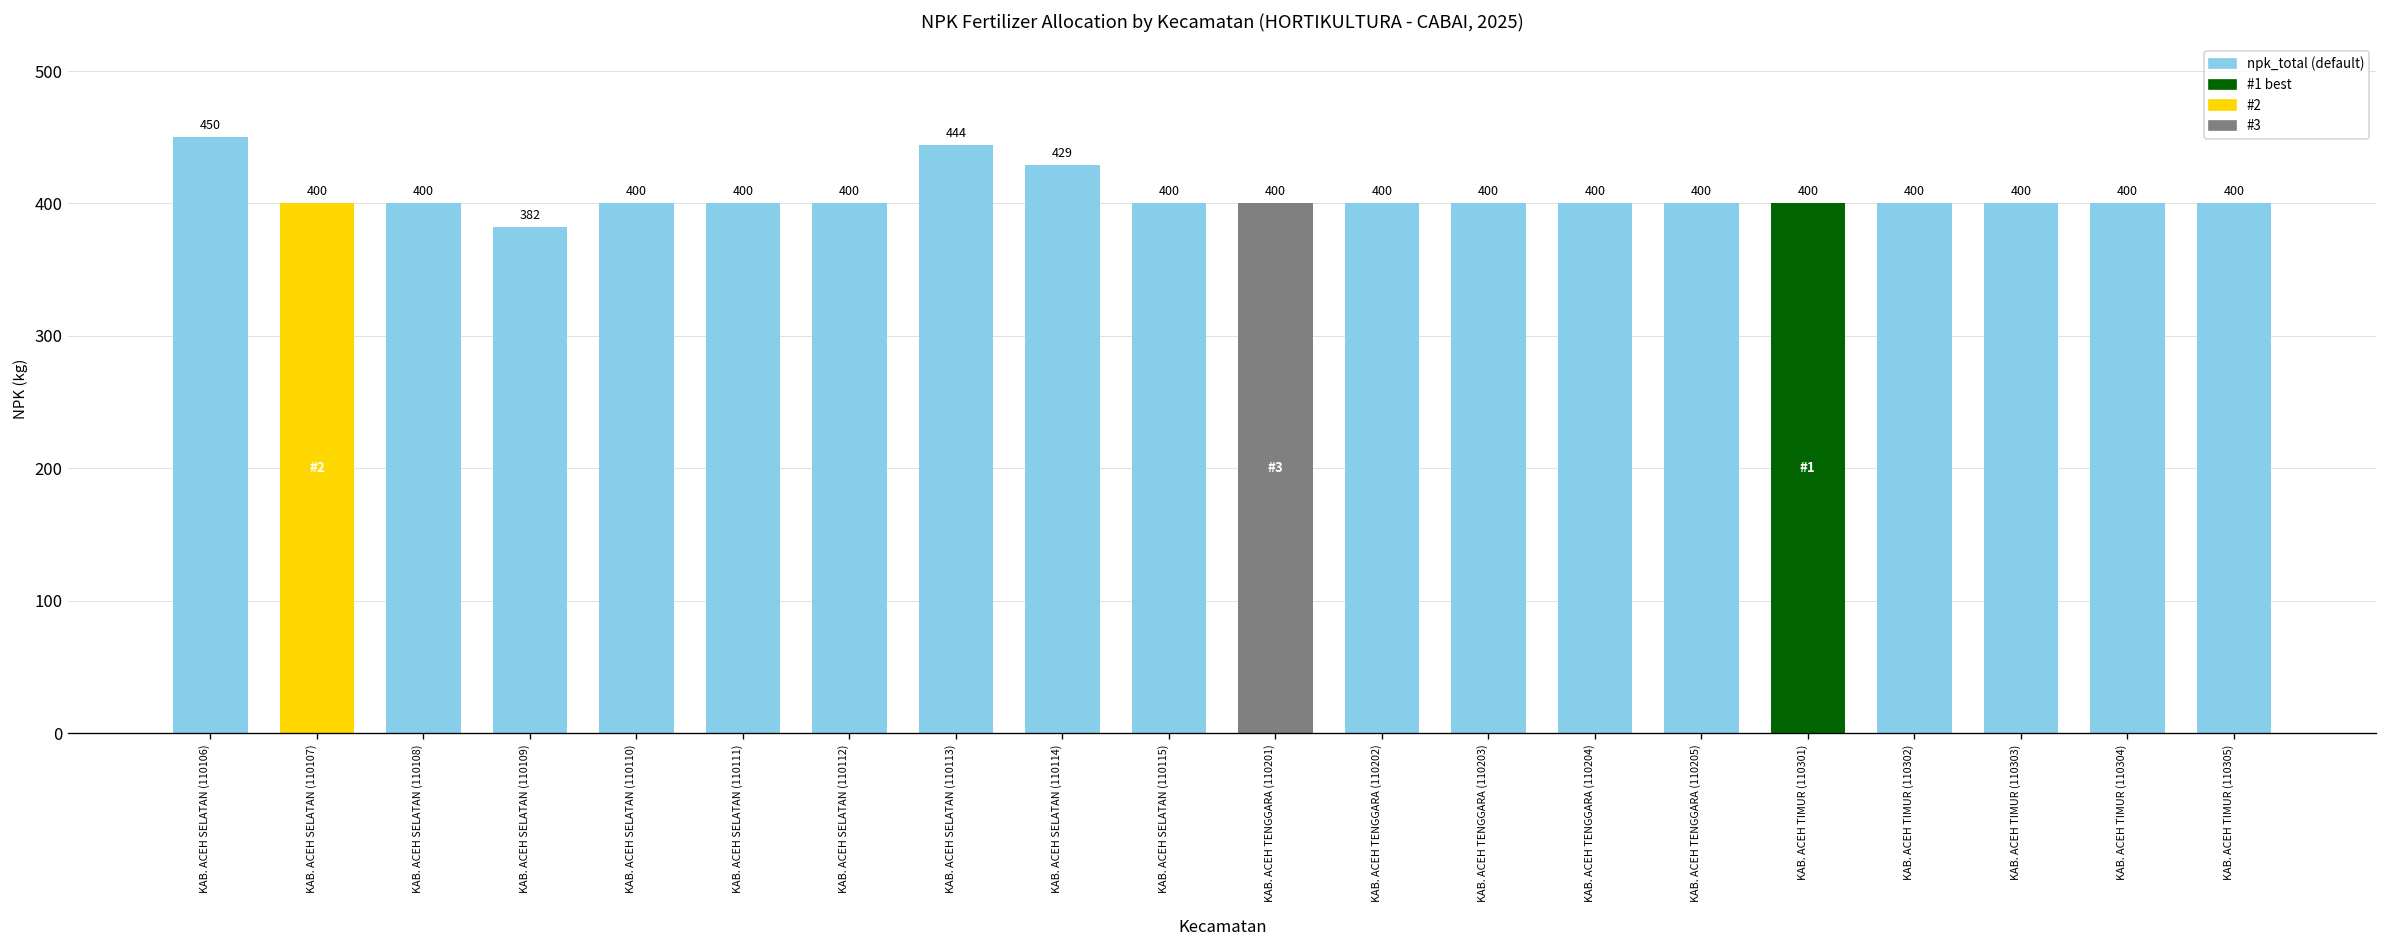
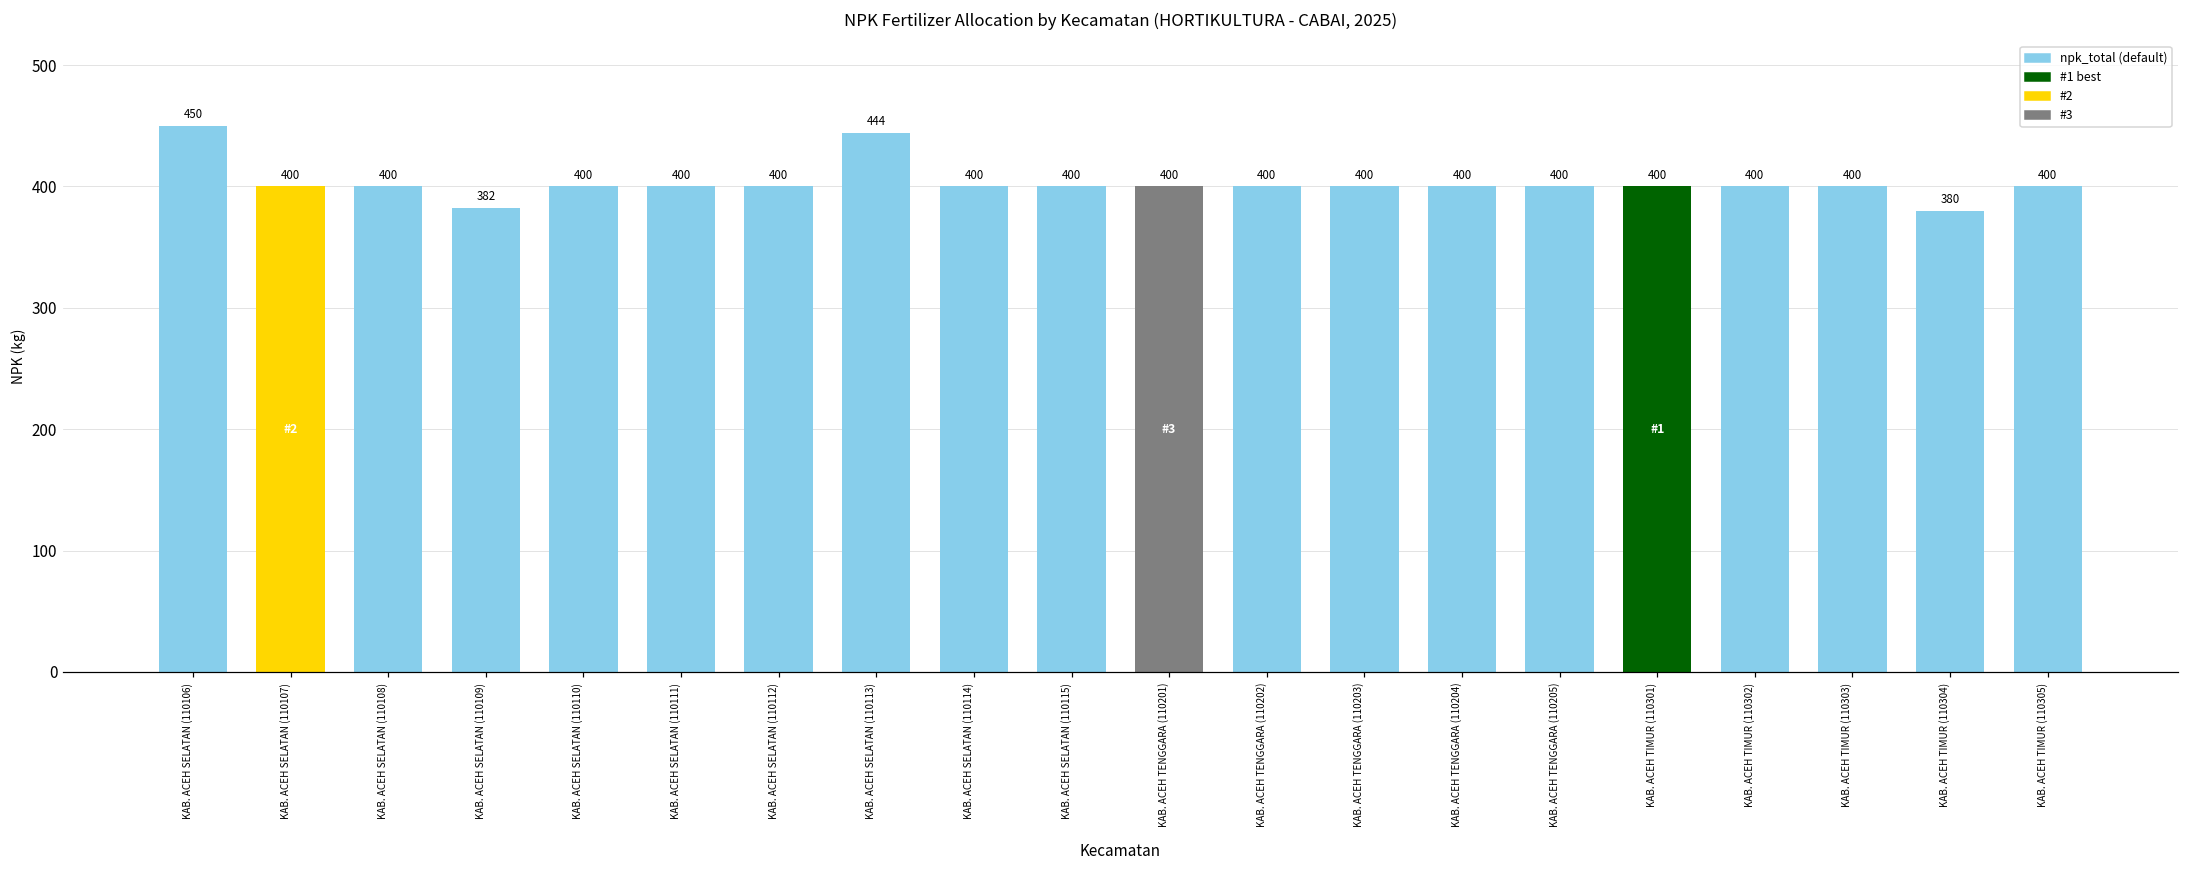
KAB. ACEH SELATAN (110114): 429 -> 400
KAB. ACEH TIMUR (110304): 400 -> 380
